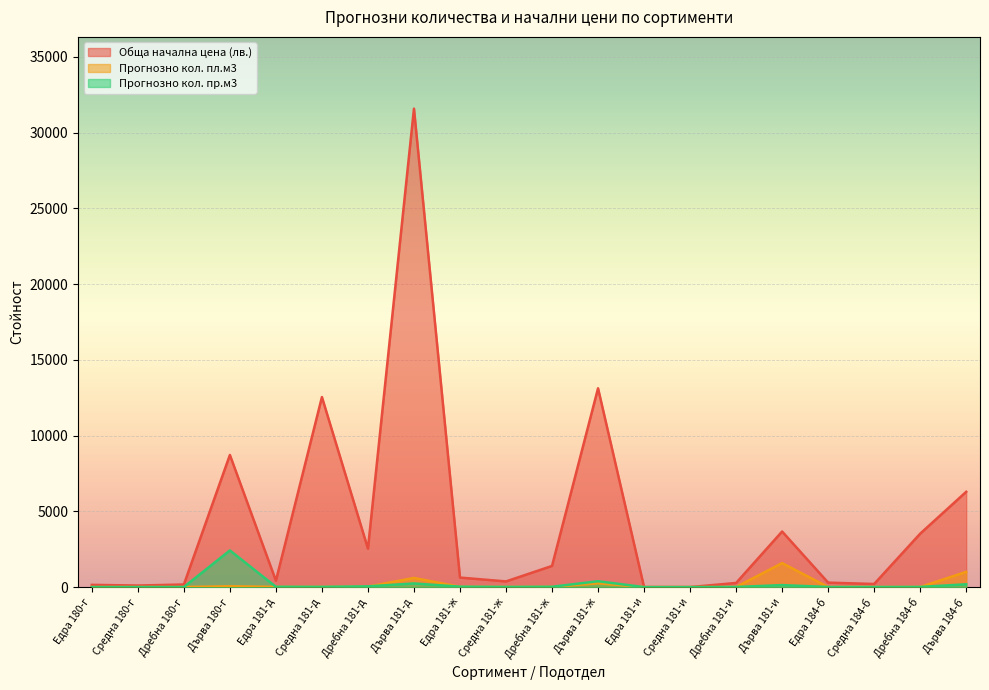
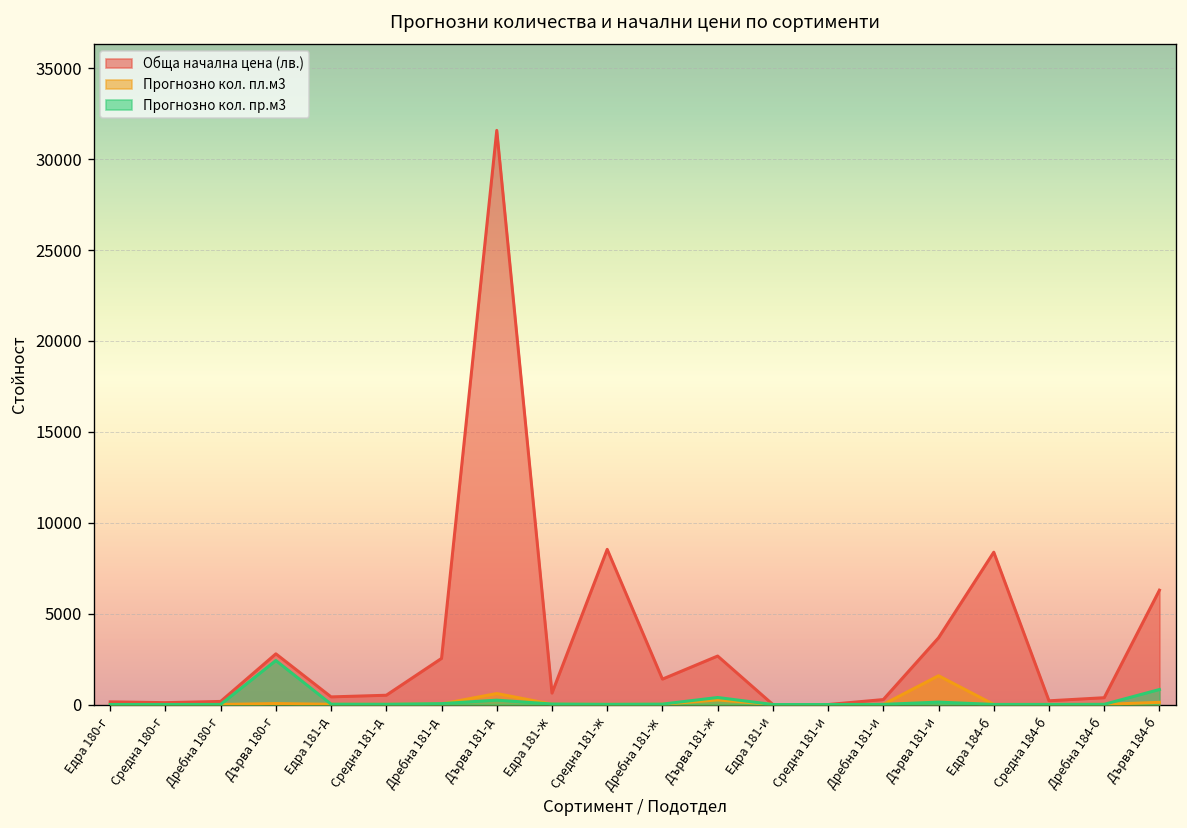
Обща начална цена (лв.), Дърва 180-г: 8700 -> 2800
Обща начална цена (лв.), Средна 181-д: 12500 -> 500
Обща начална цена (лв.), Средна 181-ж: 400 -> 8500
Обща начална цена (лв.), Дърва 181-ж: 13100 -> 2700
Обща начална цена (лв.), Едра 184-б: 300 -> 8400
Обща начална цена (лв.), Дребна 184-б: 3500 -> 400
Прогнозно кол. пл.м3, Дърва 184-б: 1000 -> 100
Прогнозно кол. пр.м3, Дърва 184-б: 200 -> 800
